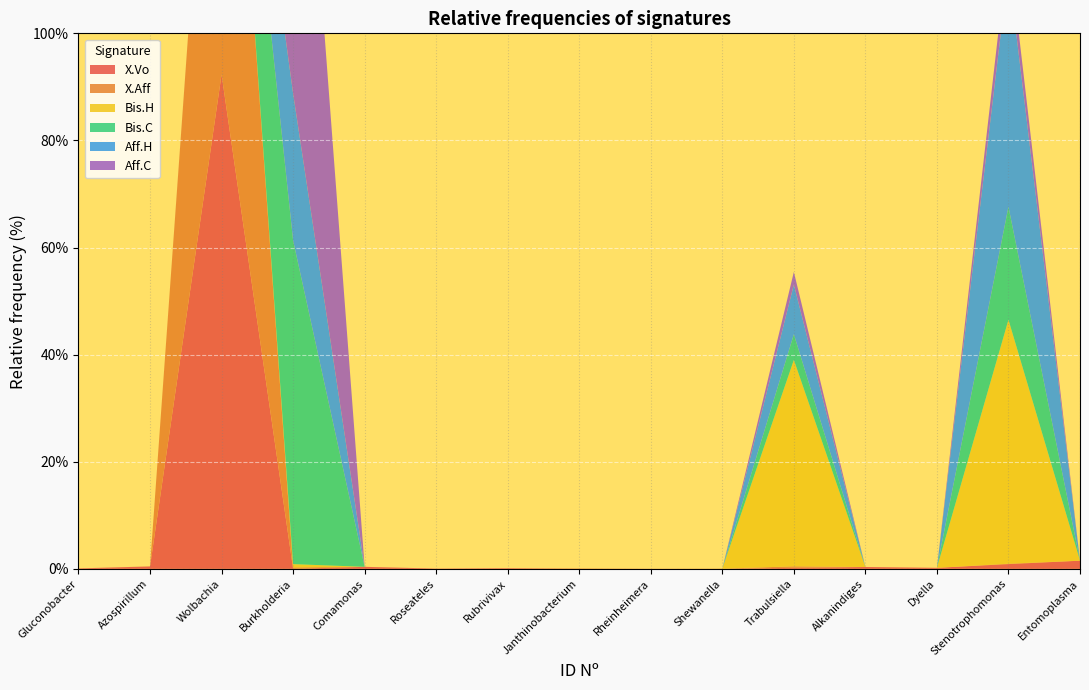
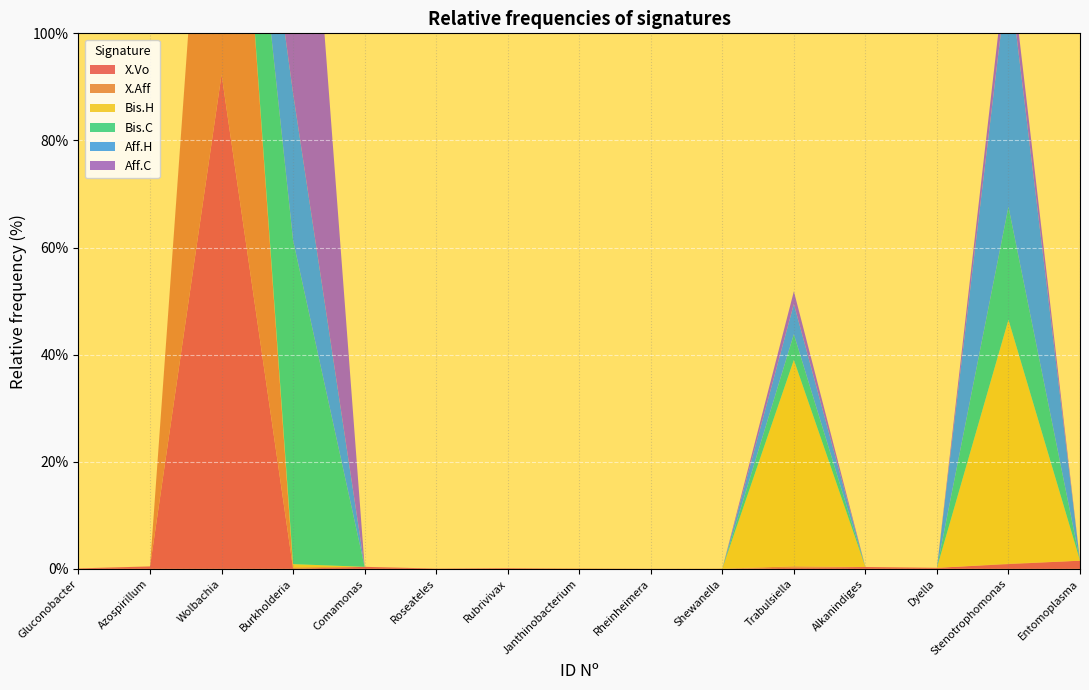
Aff.H, Trabulsiella: 9% -> 6%
